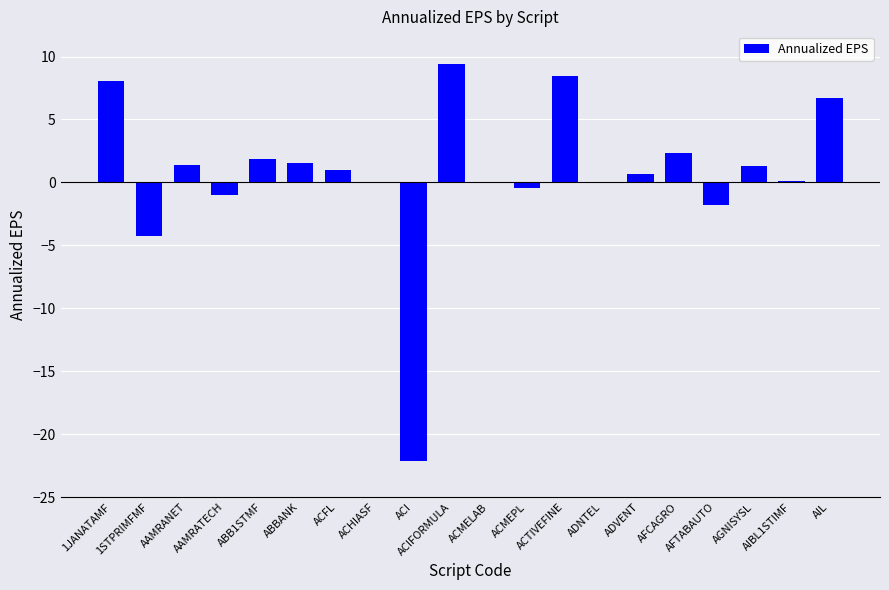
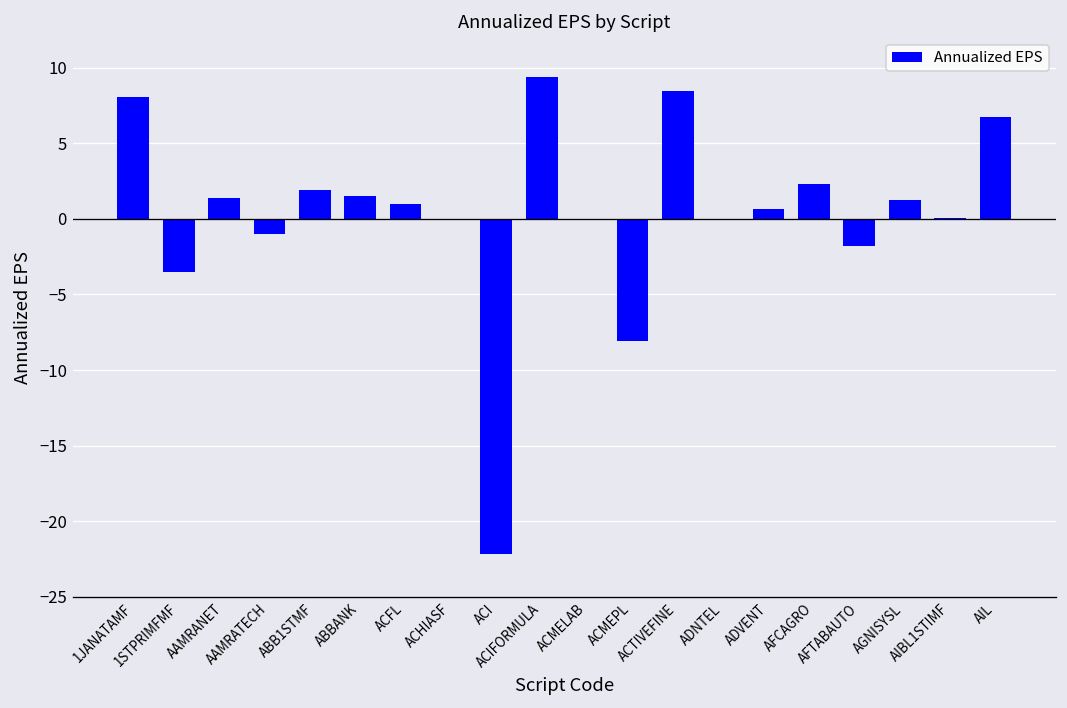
1STPRIMFMF: -4.3 -> -3.5
ACMEPL: -0.5 -> -8.1
